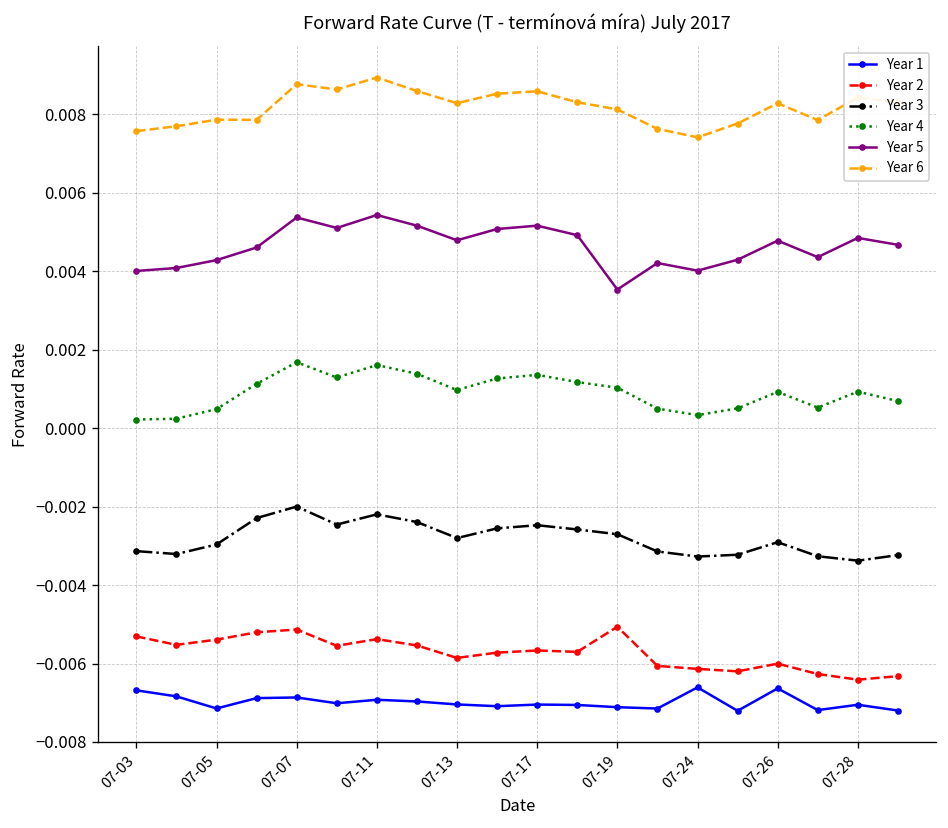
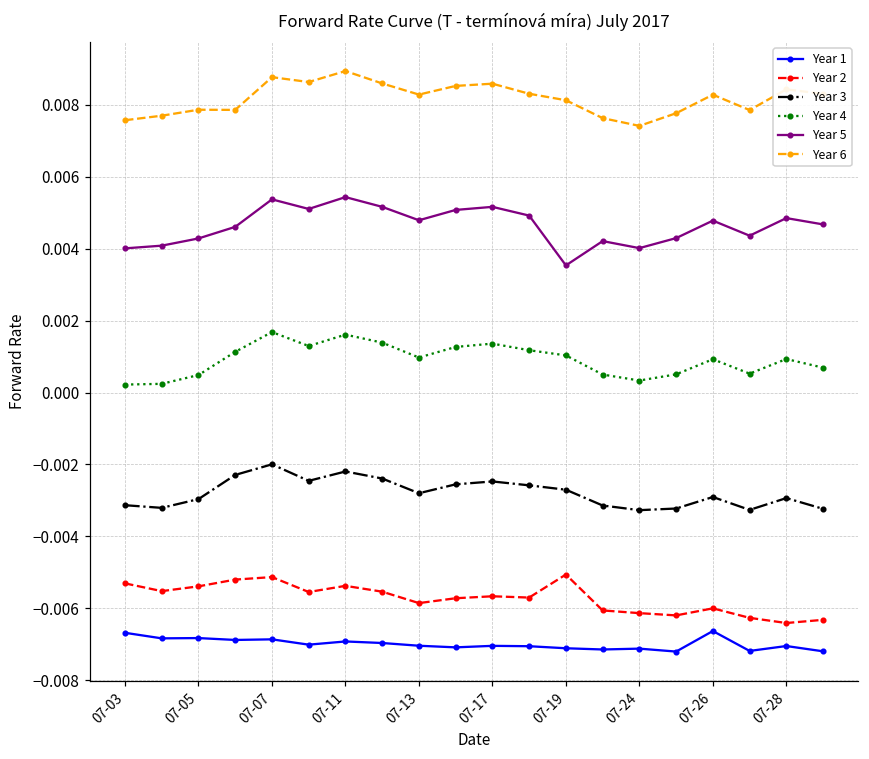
Year 1, 07-05: -0.0071 -> -0.0068
Year 1, 07-24: -0.0066 -> -0.0071
Year 3, 07-28: -0.0034 -> -0.0029
